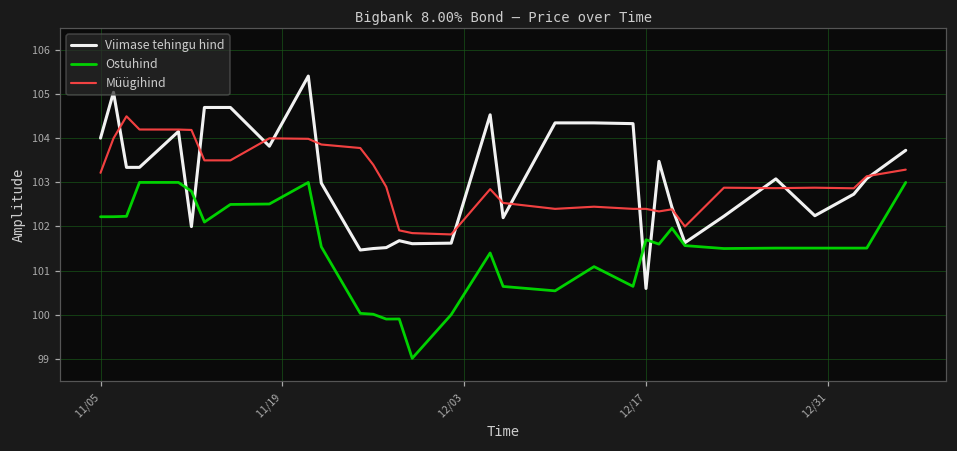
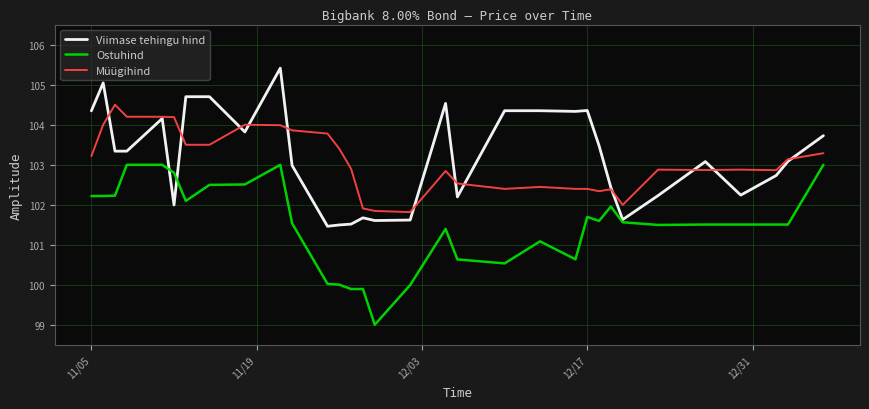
Viimase tehingu hind, 11/05: 104.0 -> 104.3
Viimase tehingu hind, 12/17: 100.6 -> 104.4
